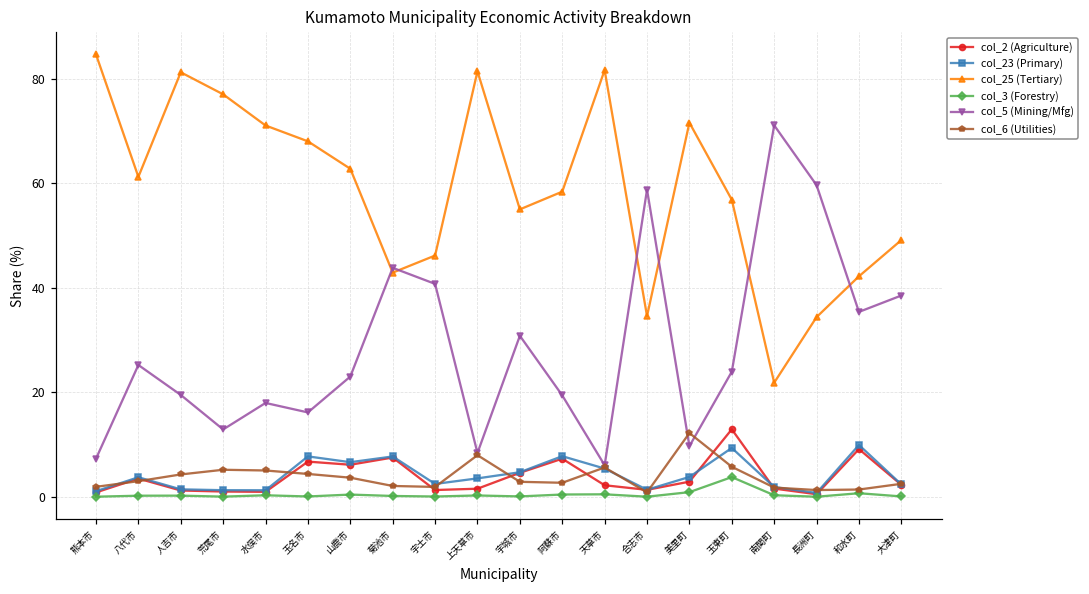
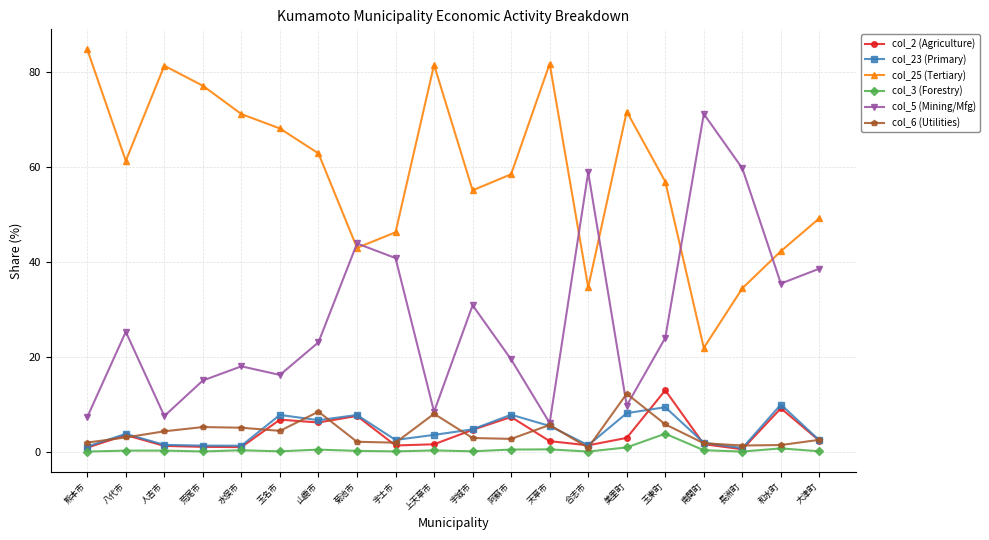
col_5 (Mining/Mfg), 人吉市: 19 -> 7
col_5 (Mining/Mfg), 荒尾市: 13 -> 15
col_6 (Utilities), 山鹿市: 4 -> 8
col_23 (Primary), 美里町: 4 -> 8
